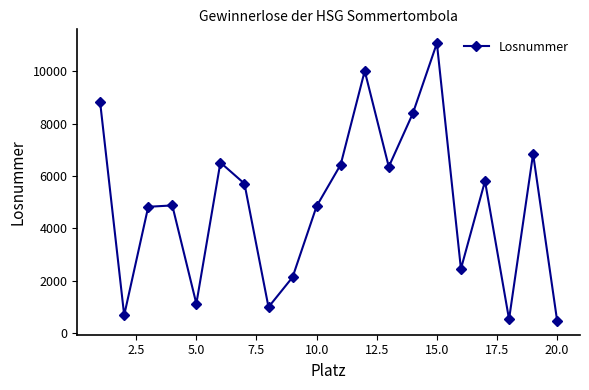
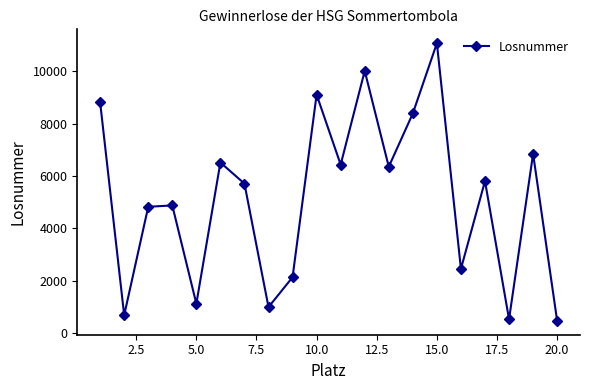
10.0: 4800 -> 9100
